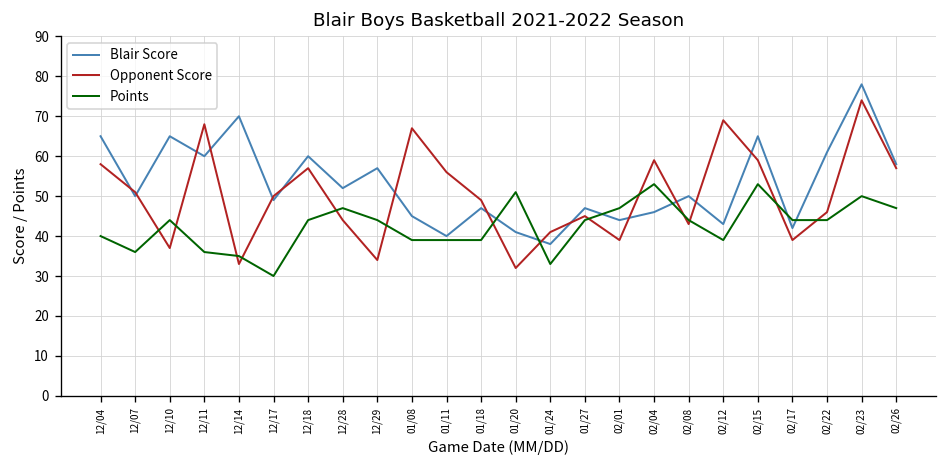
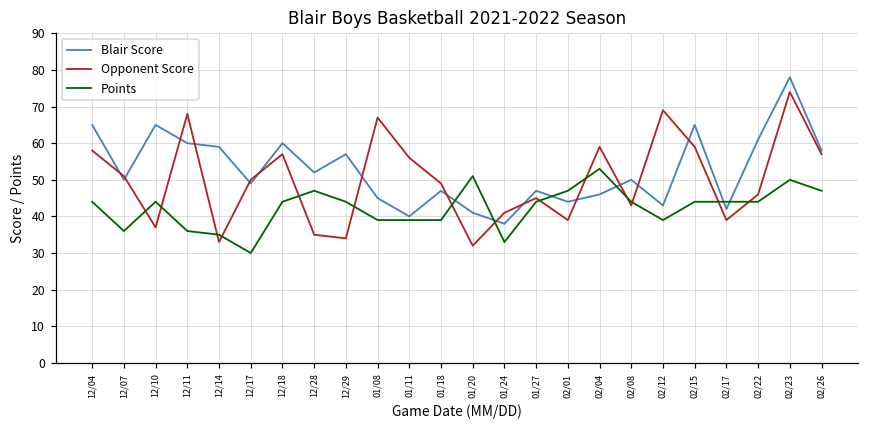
Points, 12/04: 40 -> 44
Blair Score, 12/14: 70 -> 59
Opponent Score, 12/28: 44 -> 35
Points, 02/15: 53 -> 44
